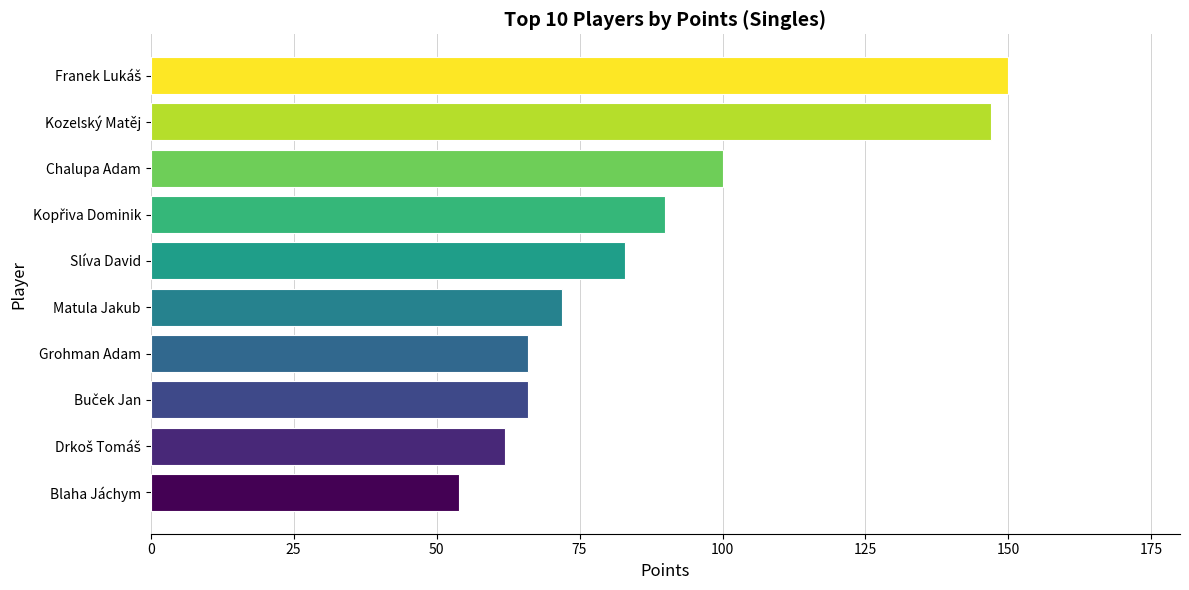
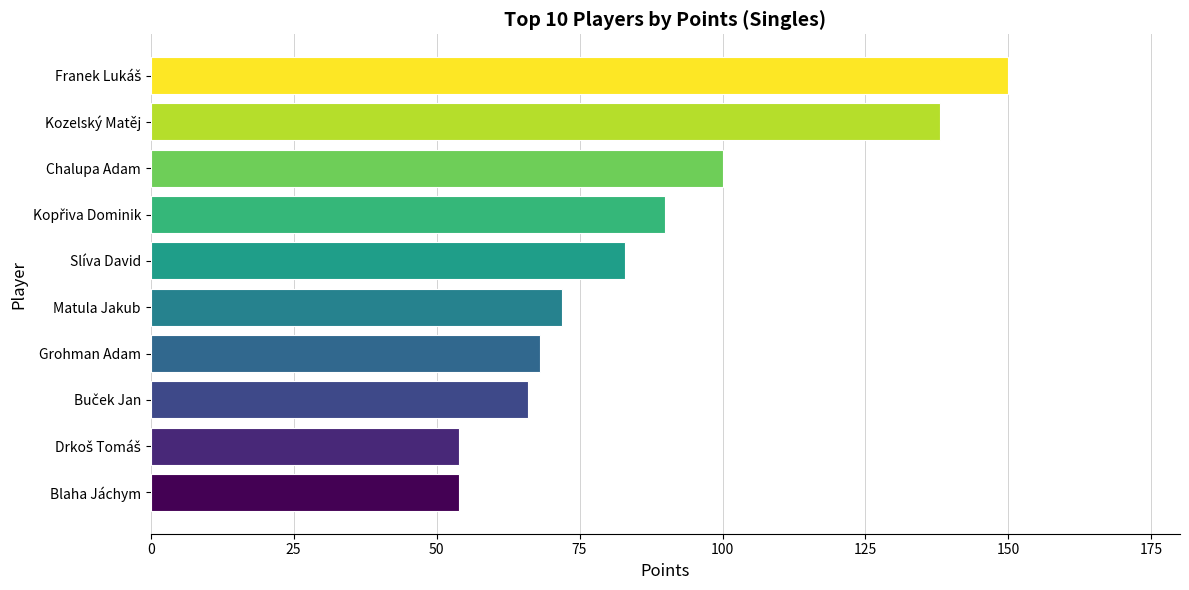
Kozelský Matěj: 147 -> 138
Grohman Adam: 66 -> 68
Drkoš Tomáš: 62 -> 54
